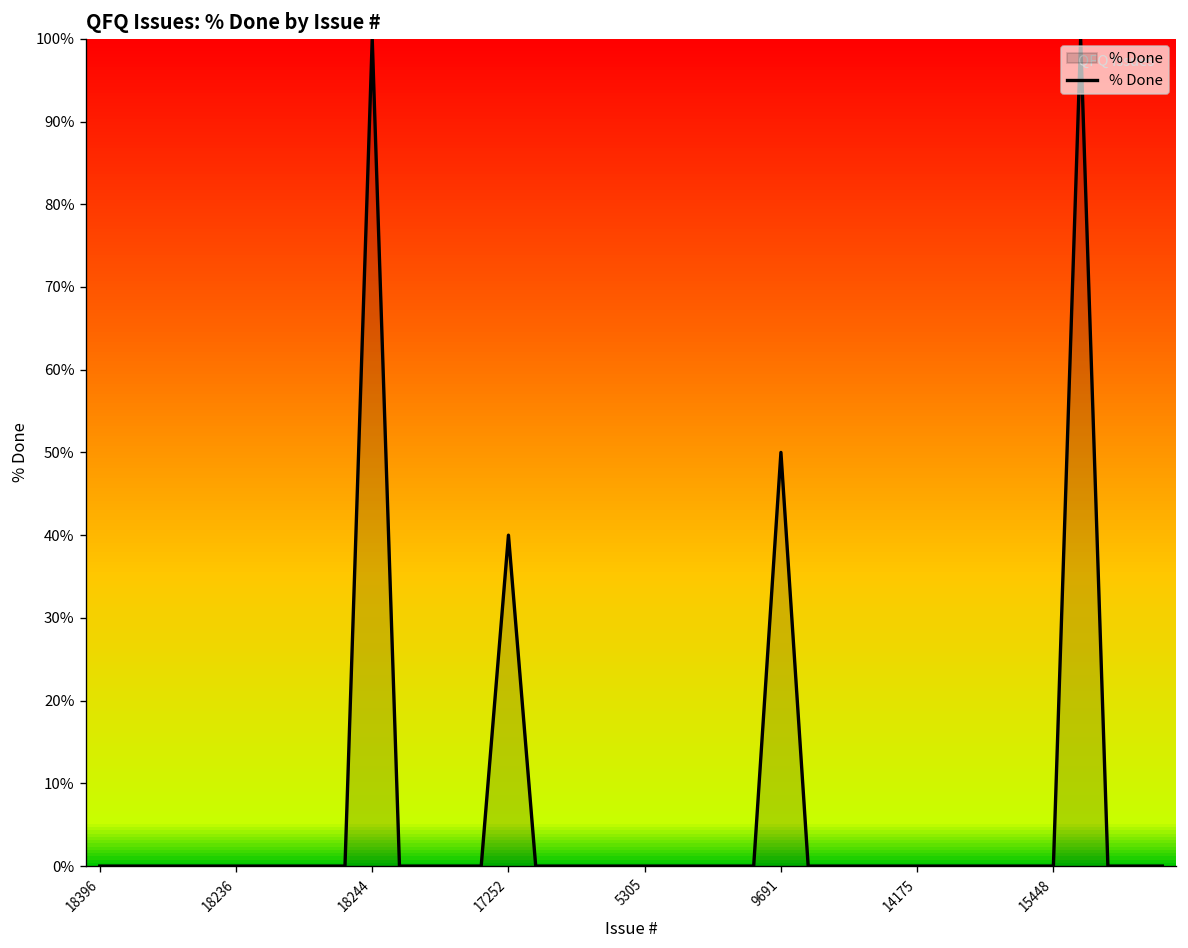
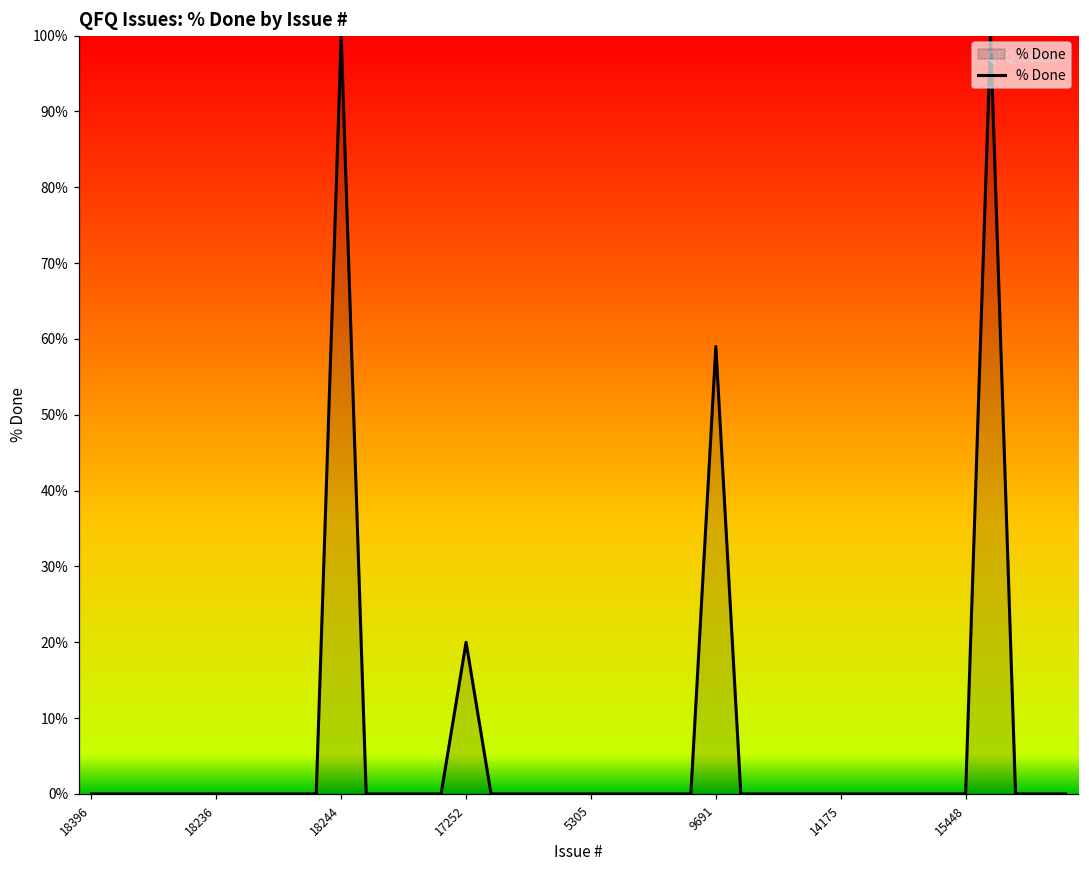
17252: 40% -> 20%
9691: 50% -> 59%
